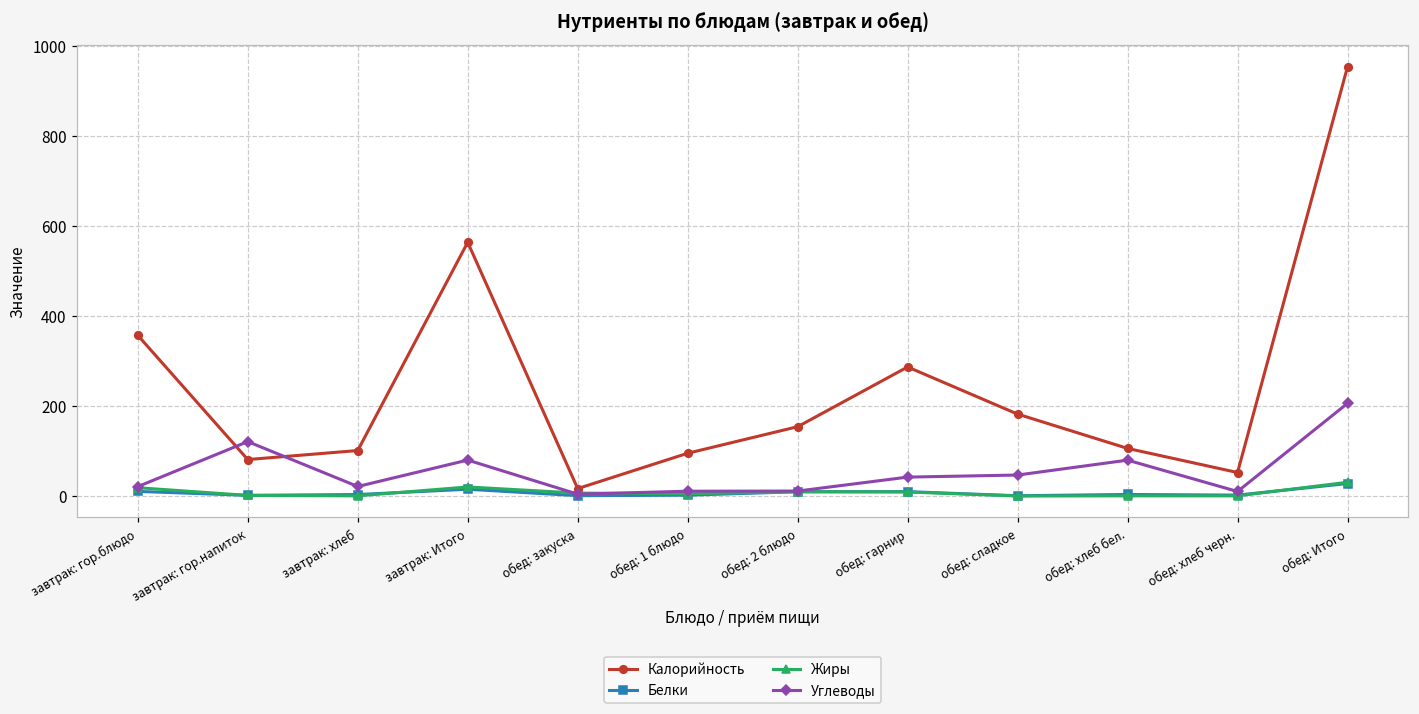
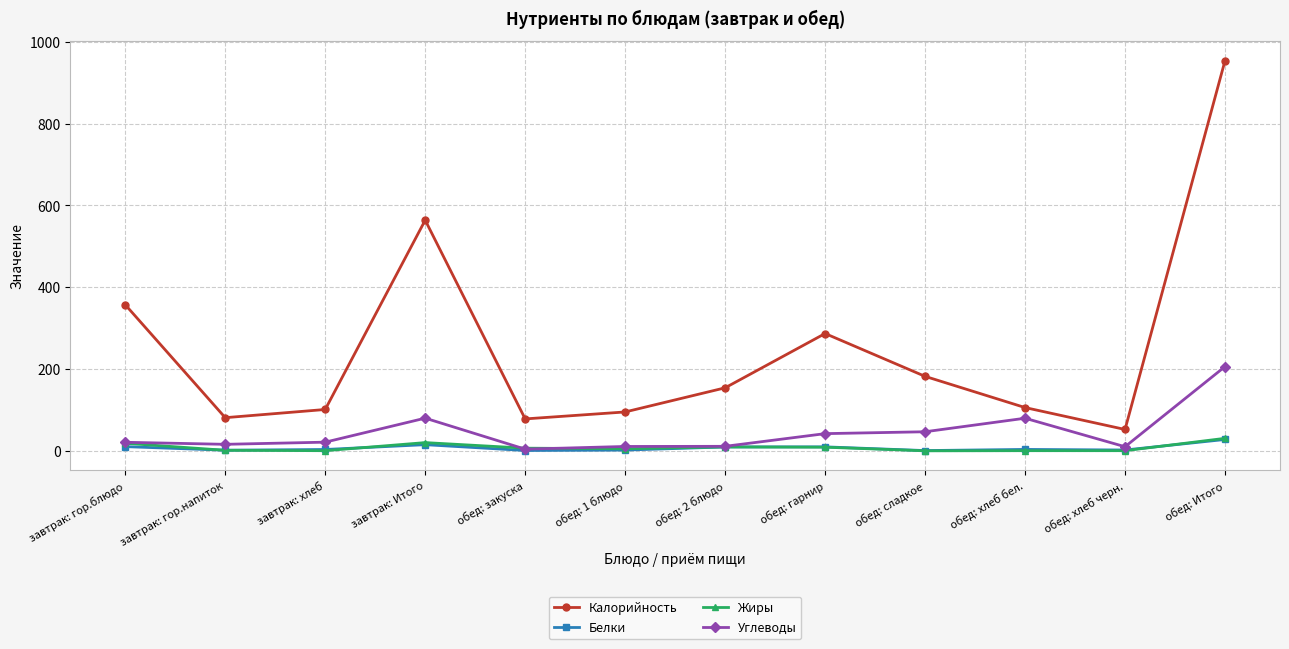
Углеводы, завтрак: гор.напиток: 120 -> 20
Калорийность, обед: закуска: 20 -> 80
